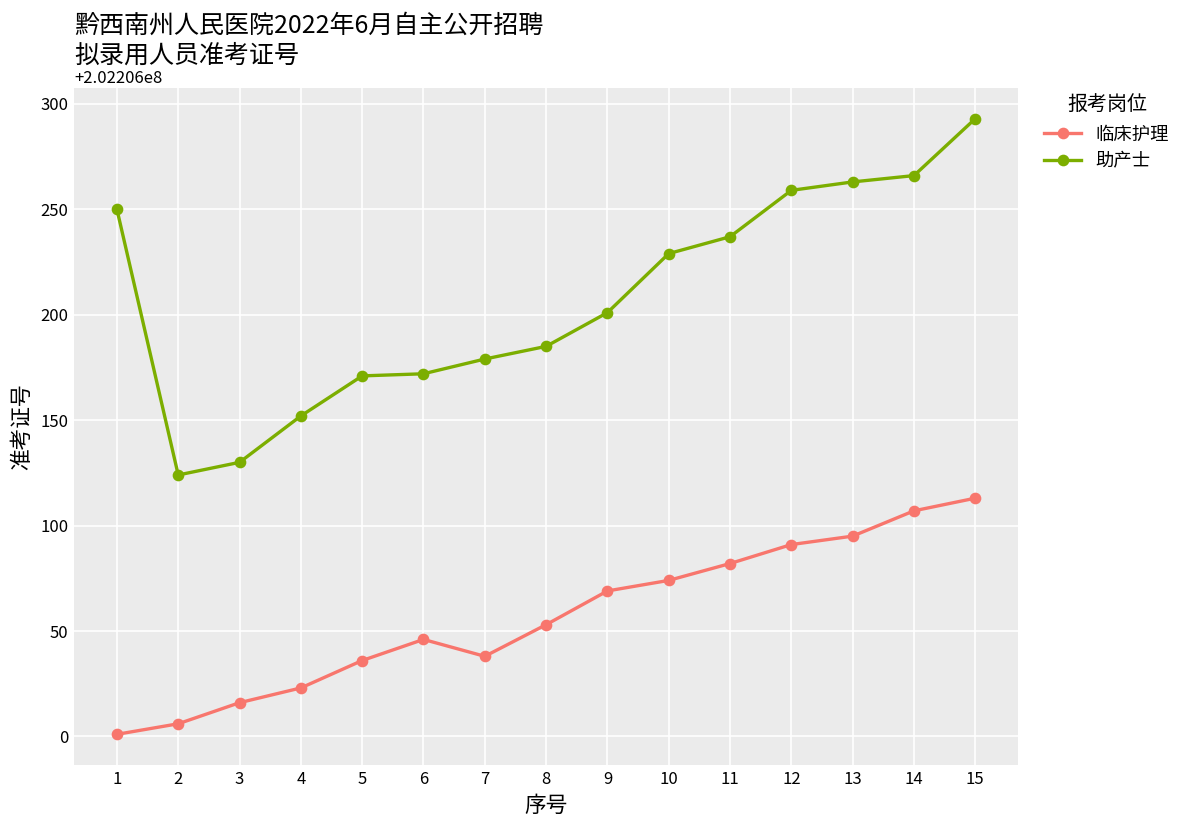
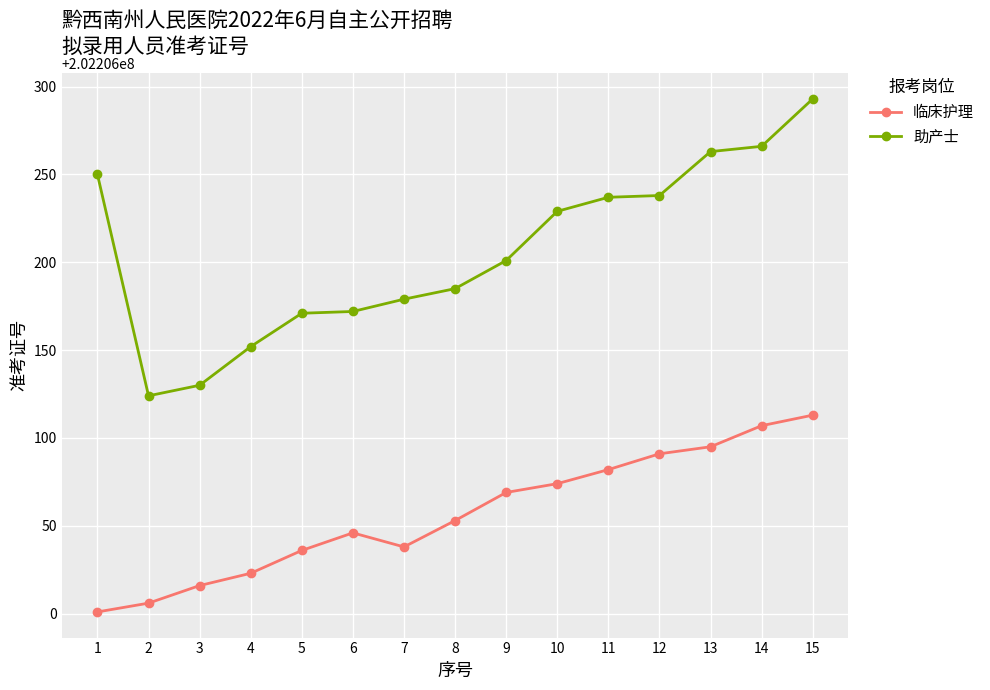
助产士, 12: 202206259 -> 202206238
